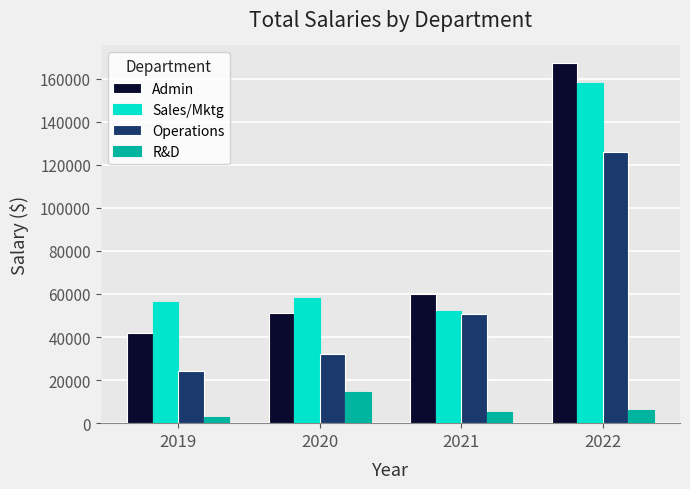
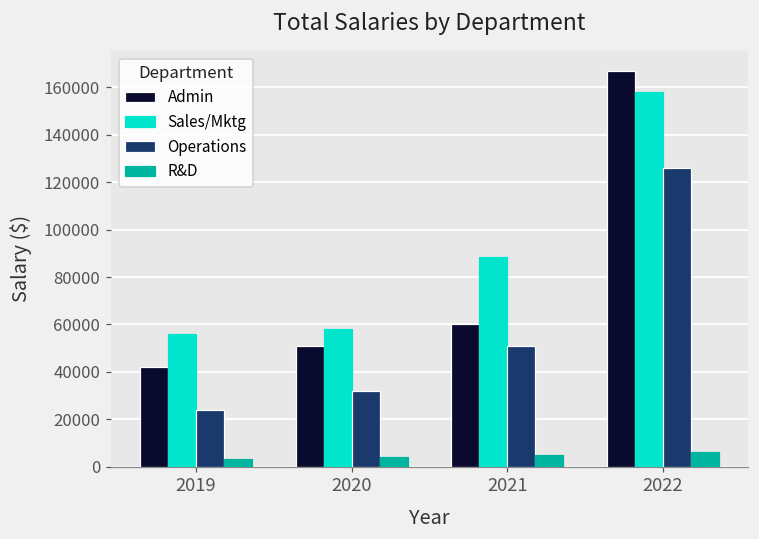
R&D, 2020: 15000 -> 4000
Sales/Mktg, 2021: 52000 -> 88000
